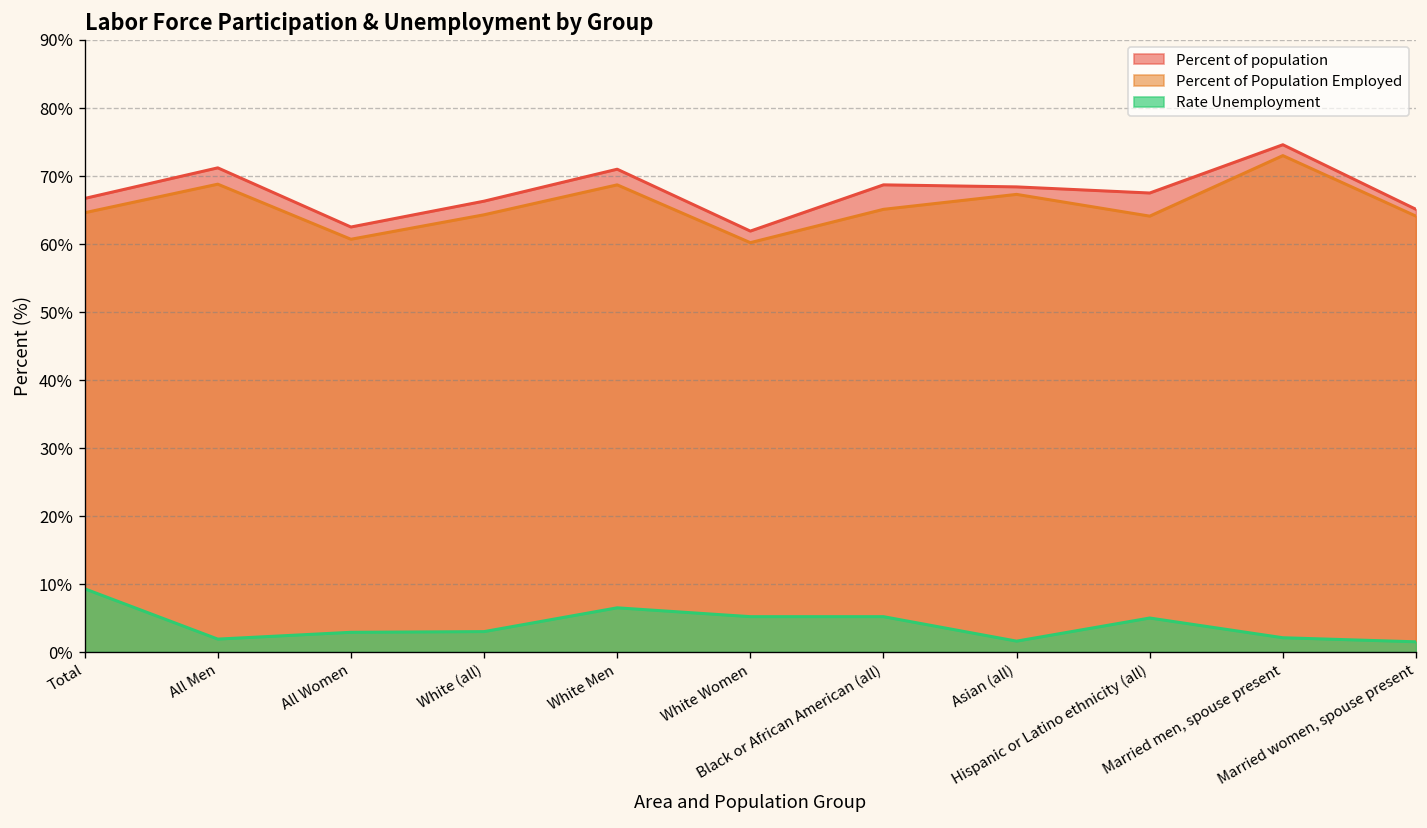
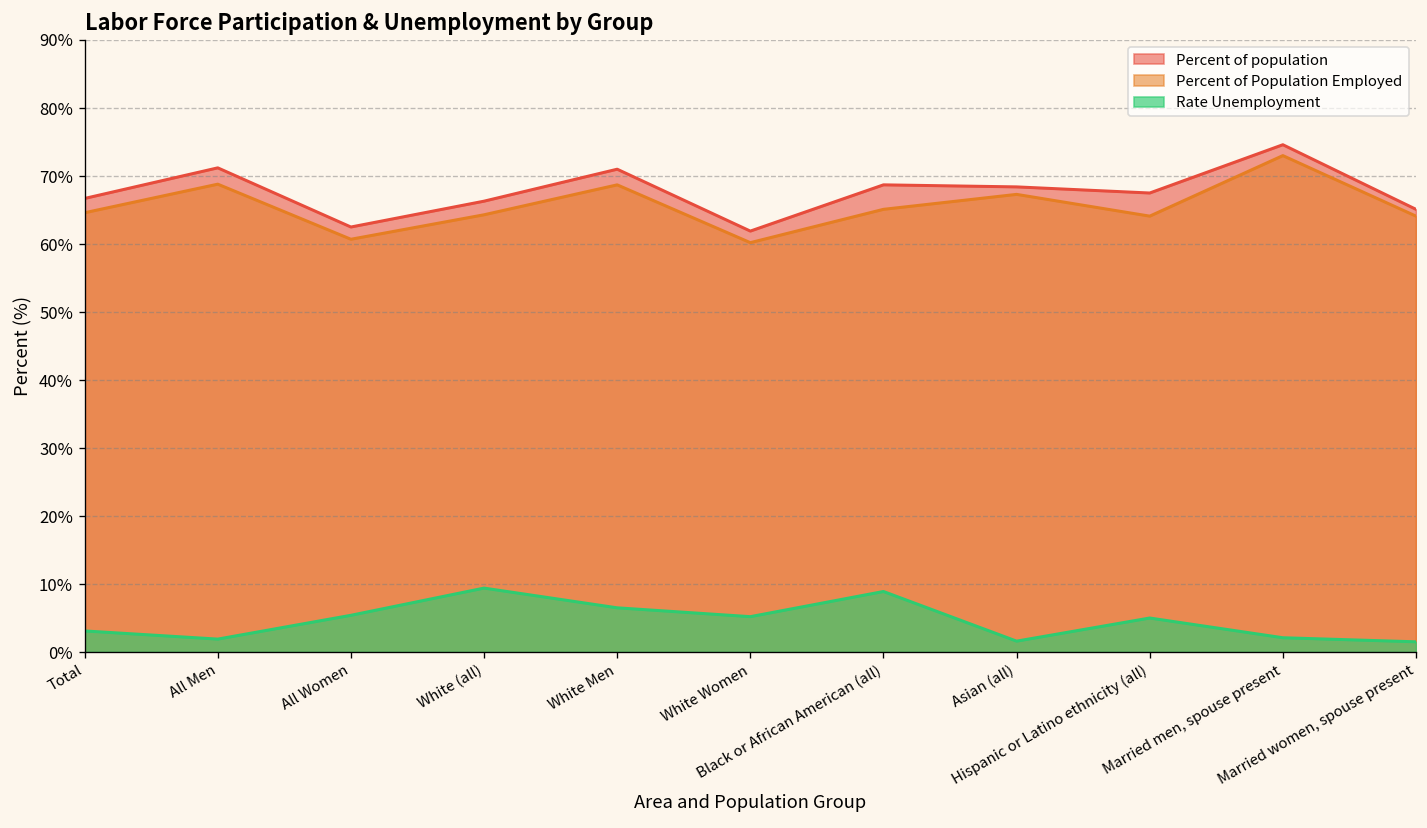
Rate Unemployment, Total: 9% -> 3%
Rate Unemployment, All Women: 3% -> 5%
Rate Unemployment, White (all): 3% -> 9%
Rate Unemployment, Black or African American (all): 5% -> 9%
